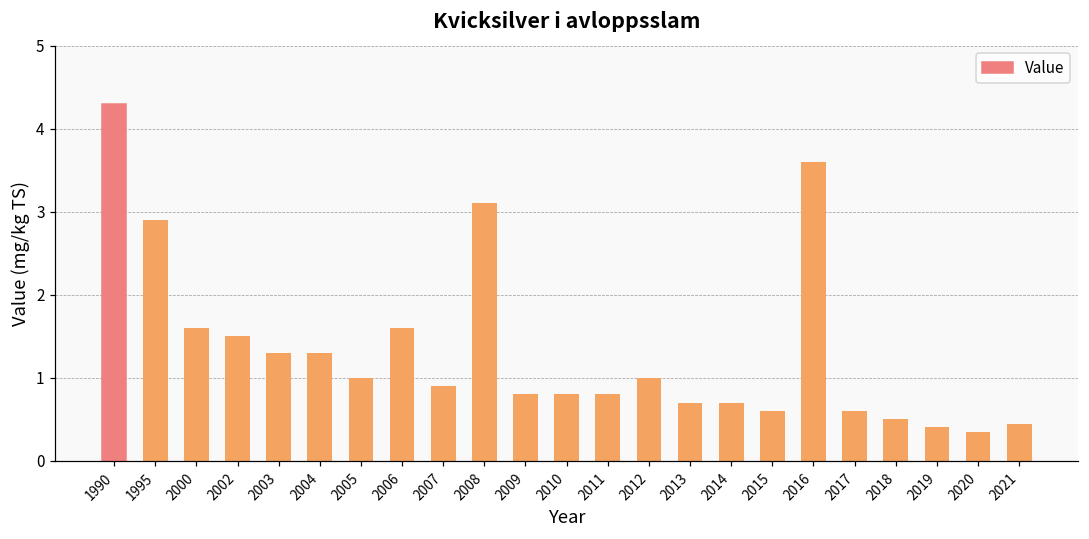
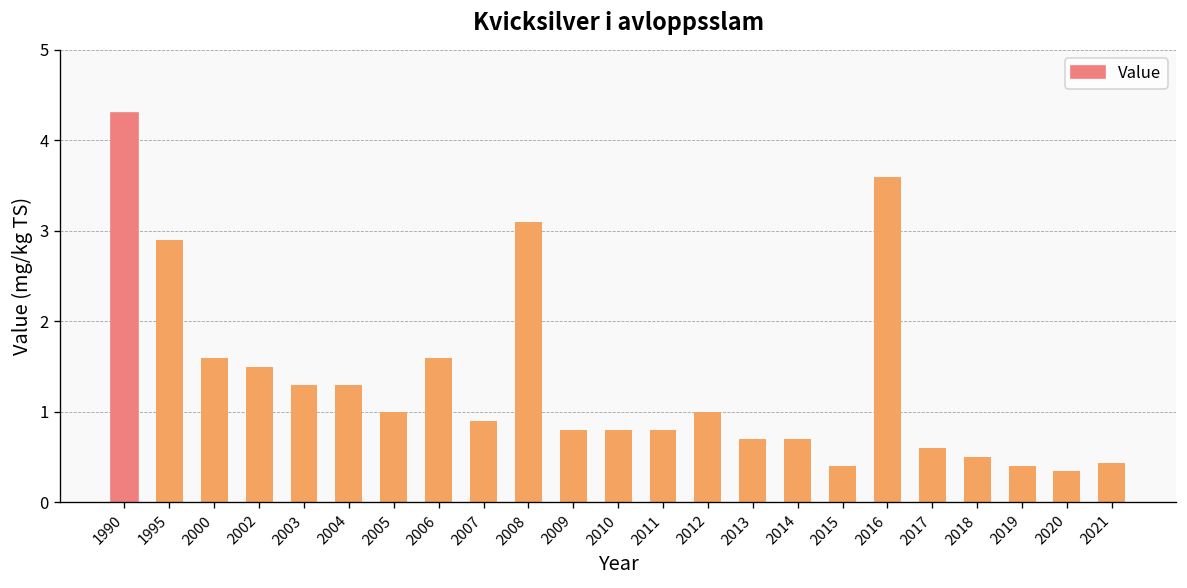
2015: 0.6 -> 0.4
